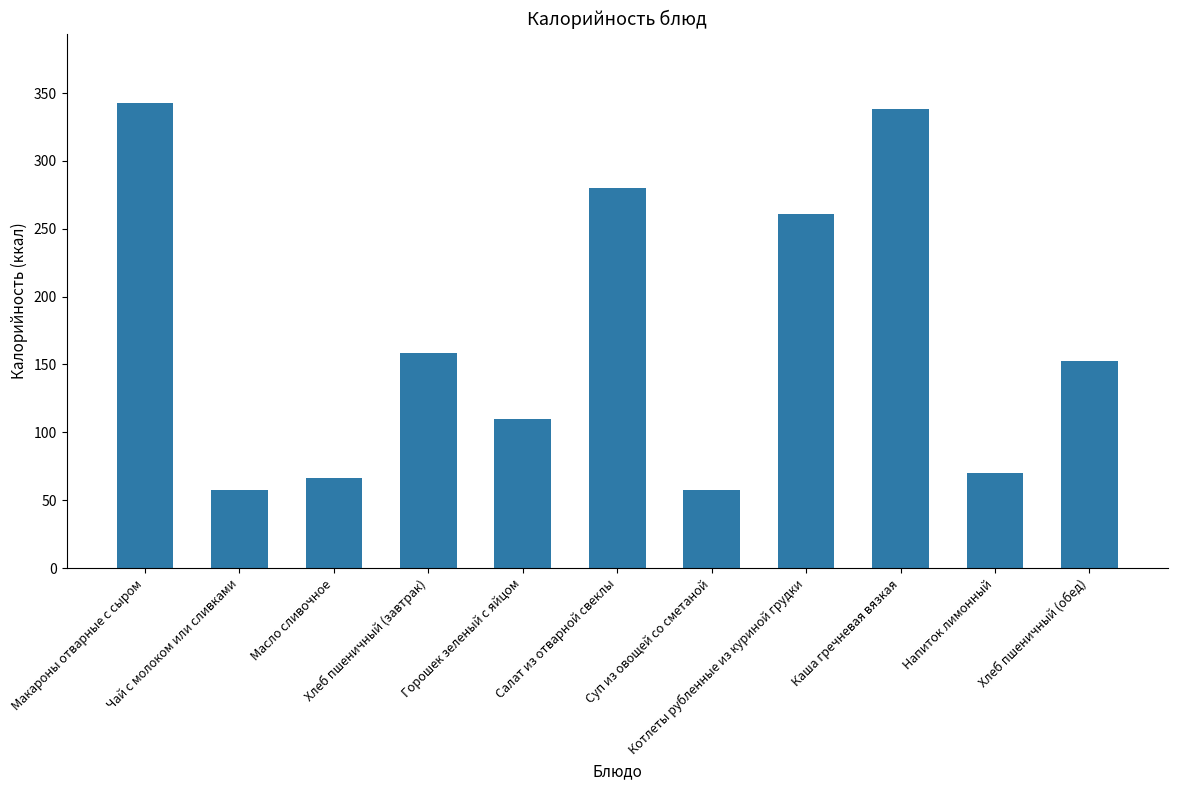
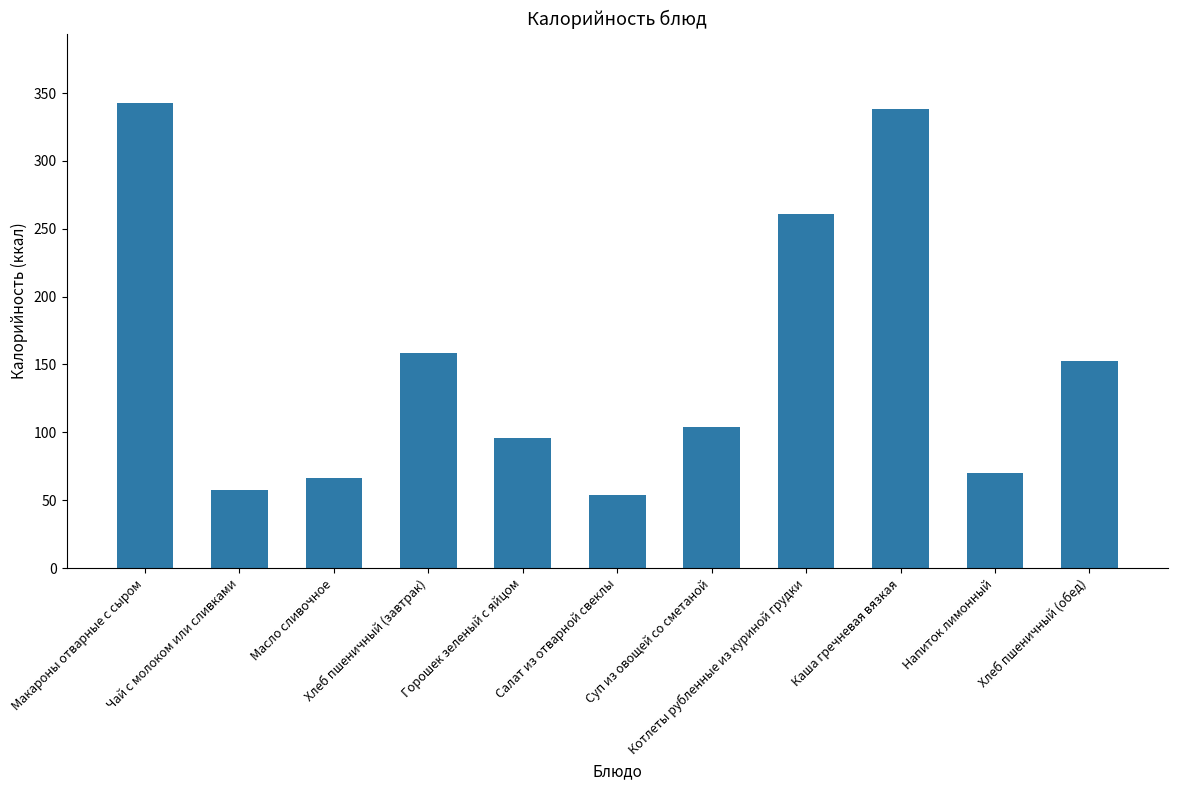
Горошек зеленый с яйцом: 110 -> 96
Салат из отварной свеклы: 280 -> 54
Суп из овощей со сметаной: 57 -> 104
